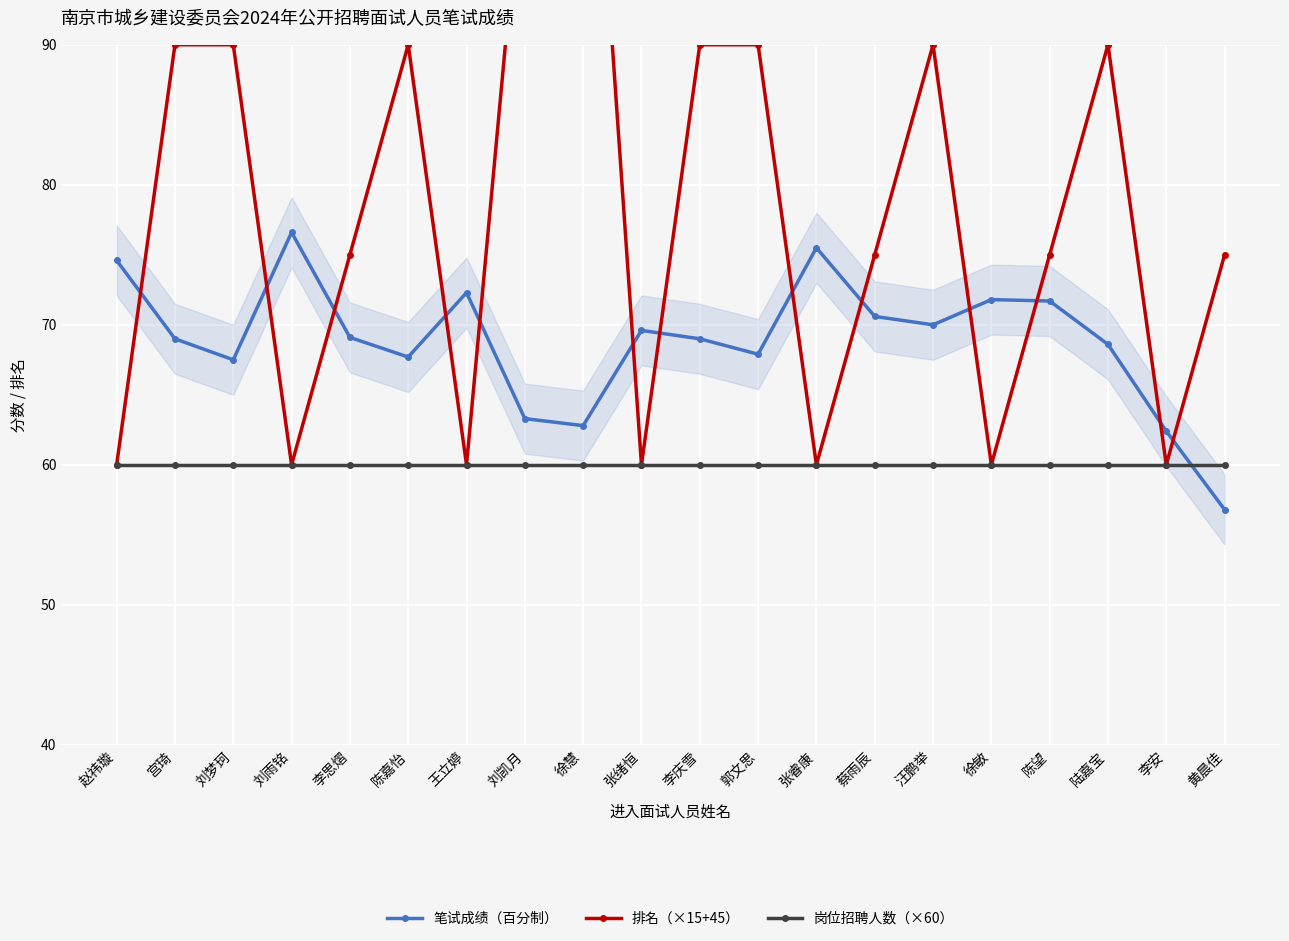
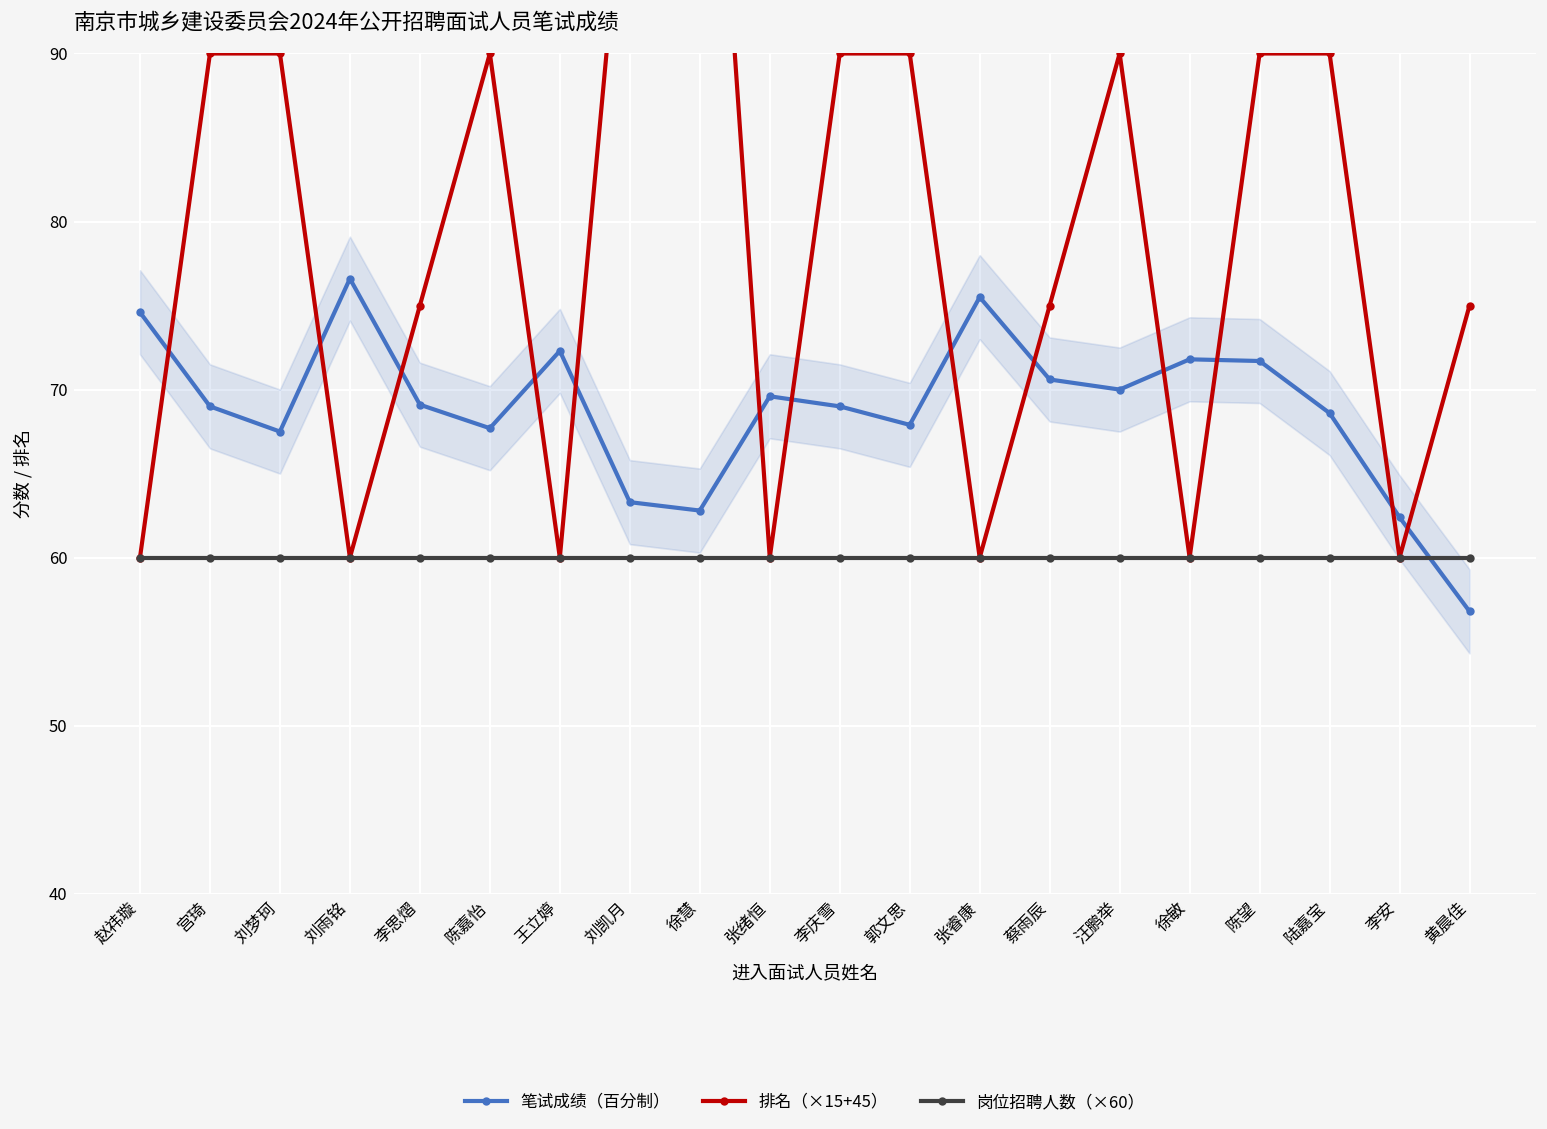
排名（×15+45）, 陈望: 75.0 -> 90.0
